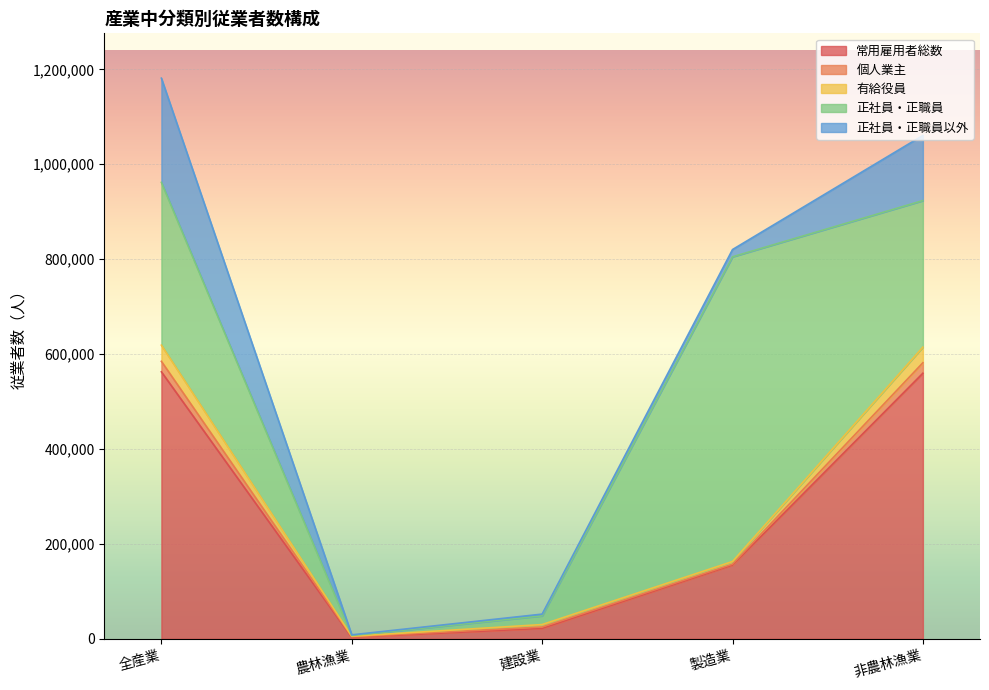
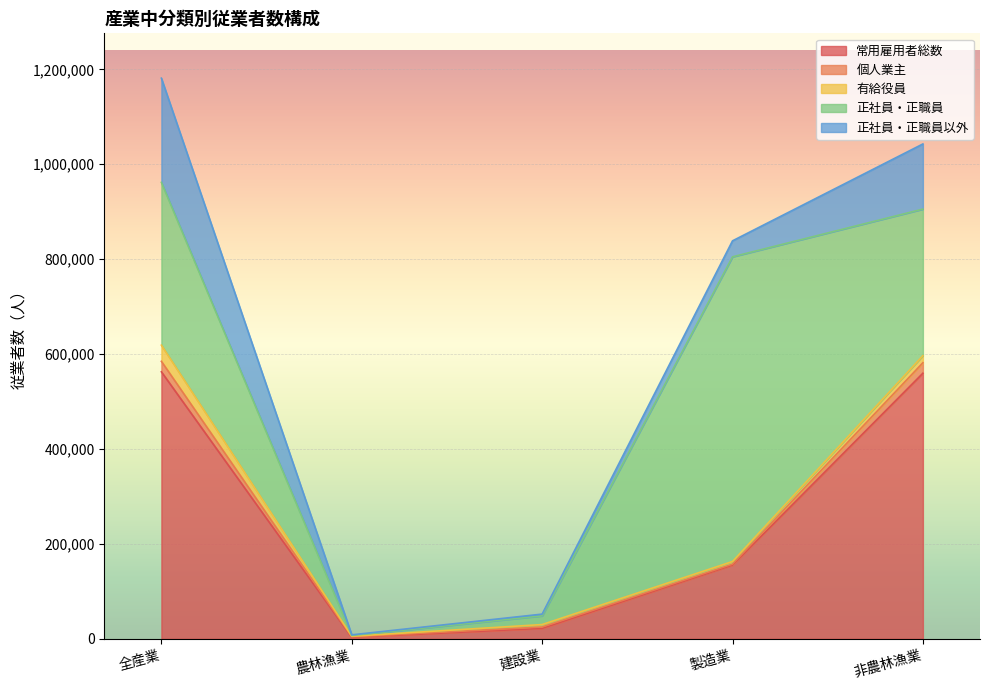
正社員・正職員以外, 製造業: 20,000 -> 30,000
有給役員, 非農林漁業: 30,000 -> 10,000
